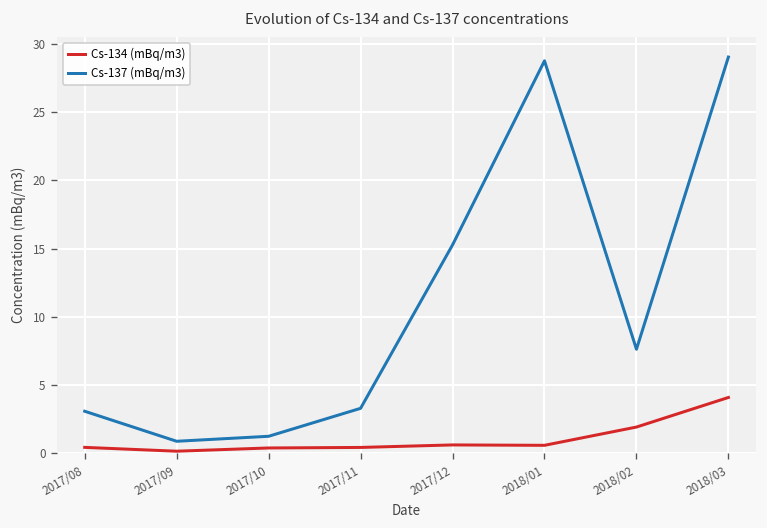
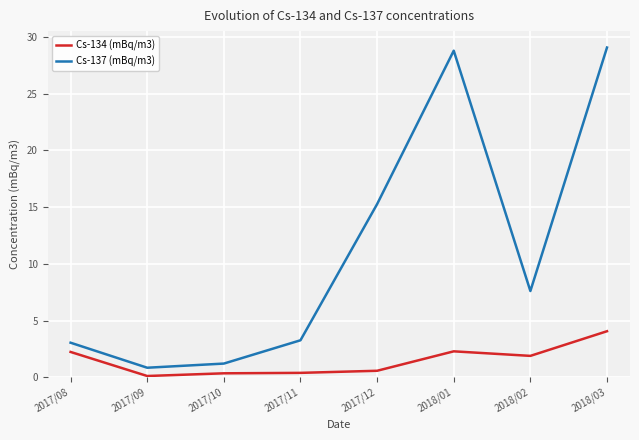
Cs-134 (mBq/m3), 2017/08: 0.4 -> 2.2
Cs-134 (mBq/m3), 2018/01: 0.5 -> 2.3
